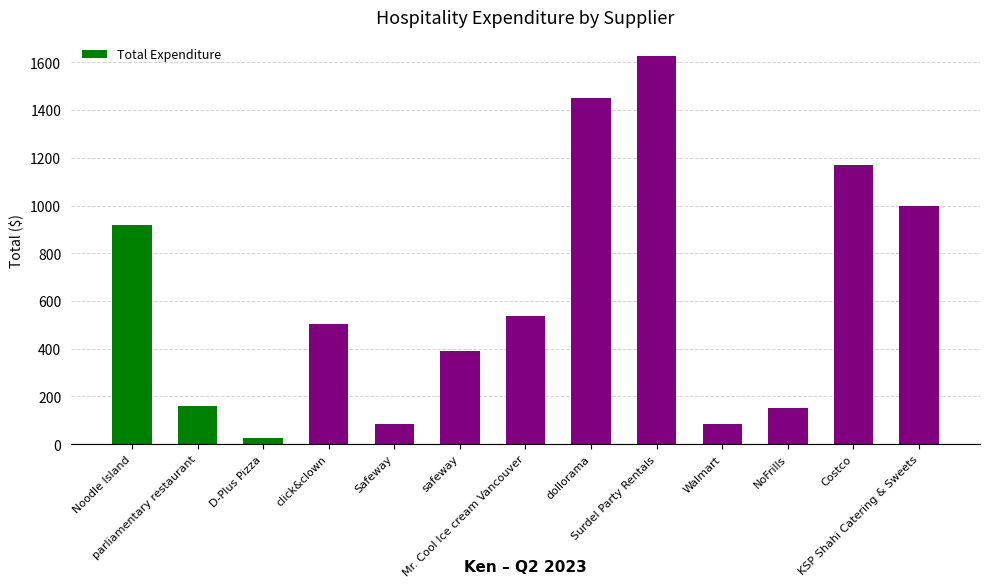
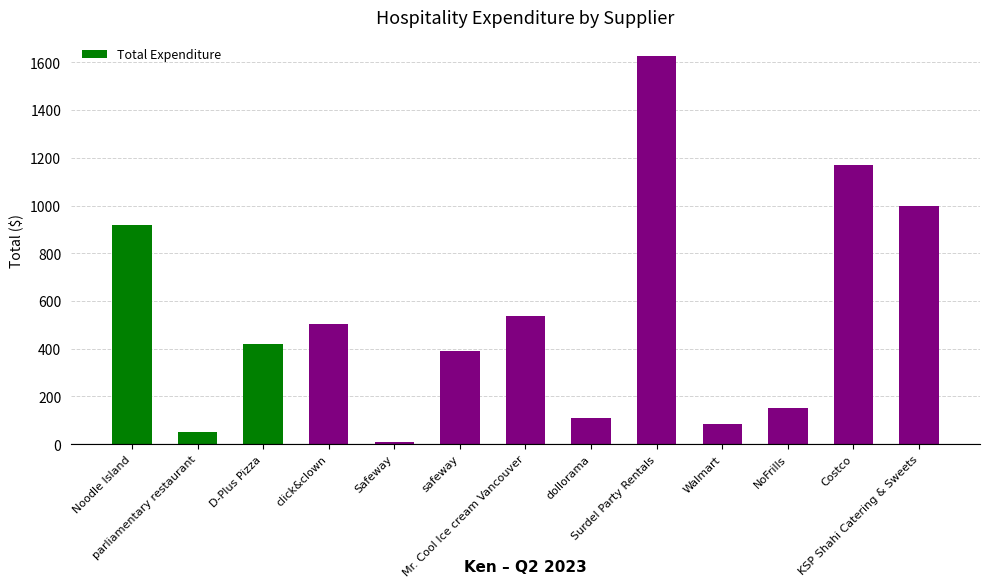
parliamentary restaurant: 160 -> 50
D-Plus Pizza: 20 -> 420
Safeway: 90 -> 10
dollorama: 1450 -> 110
